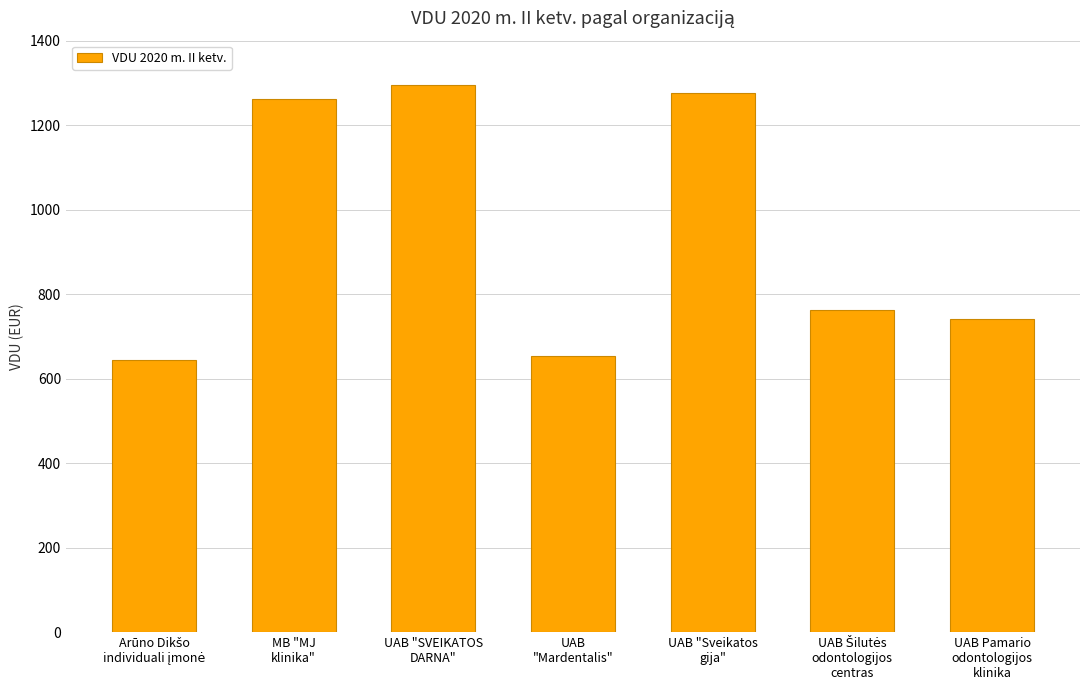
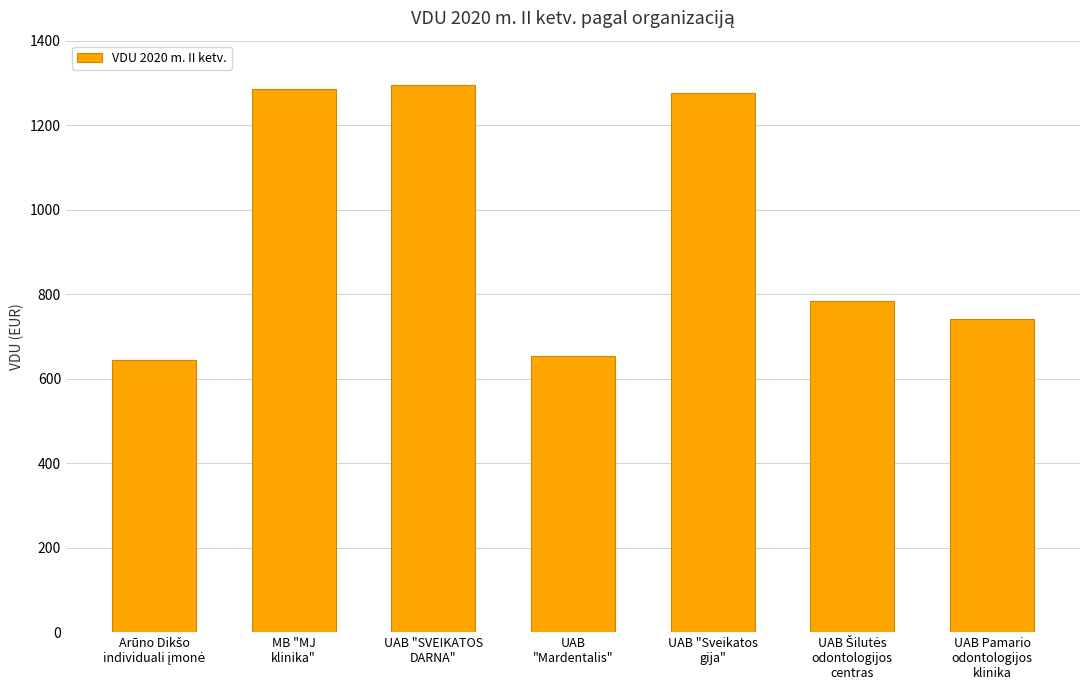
MB "MJ klinika": 1260 -> 1290
UAB Šilutės odontologijos centras: 760 -> 780
